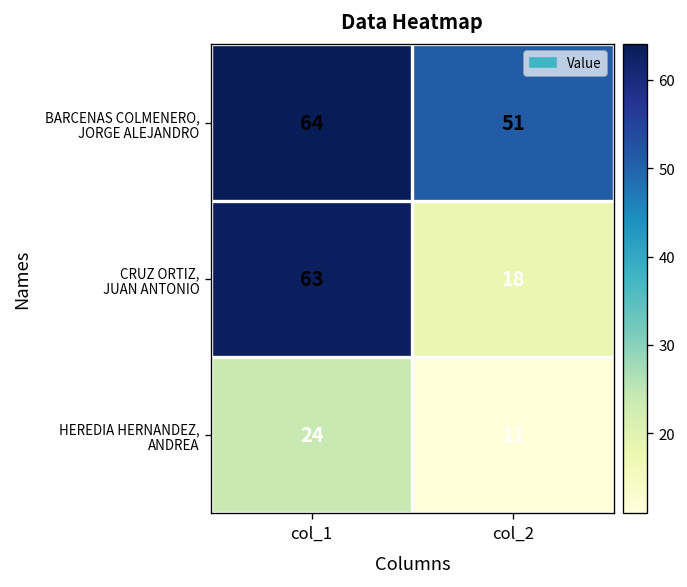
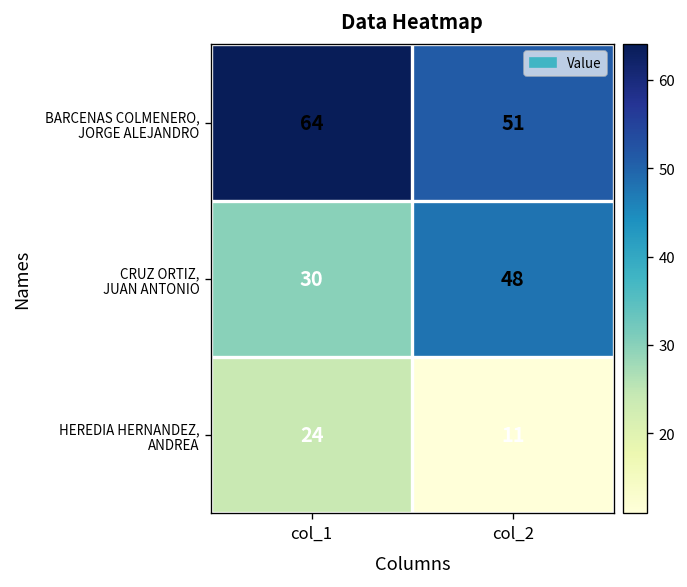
CRUZ ORTIZ, JUAN ANTONIO, col_1: 63 -> 30
CRUZ ORTIZ, JUAN ANTONIO, col_2: 18 -> 48
